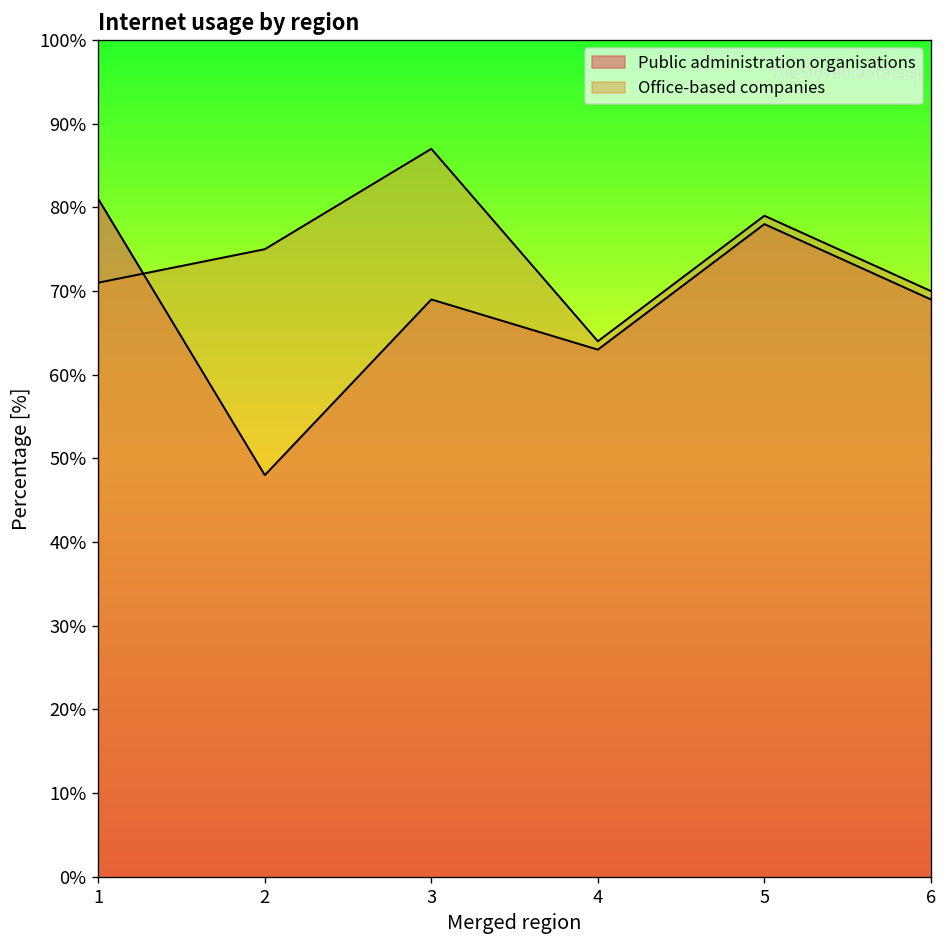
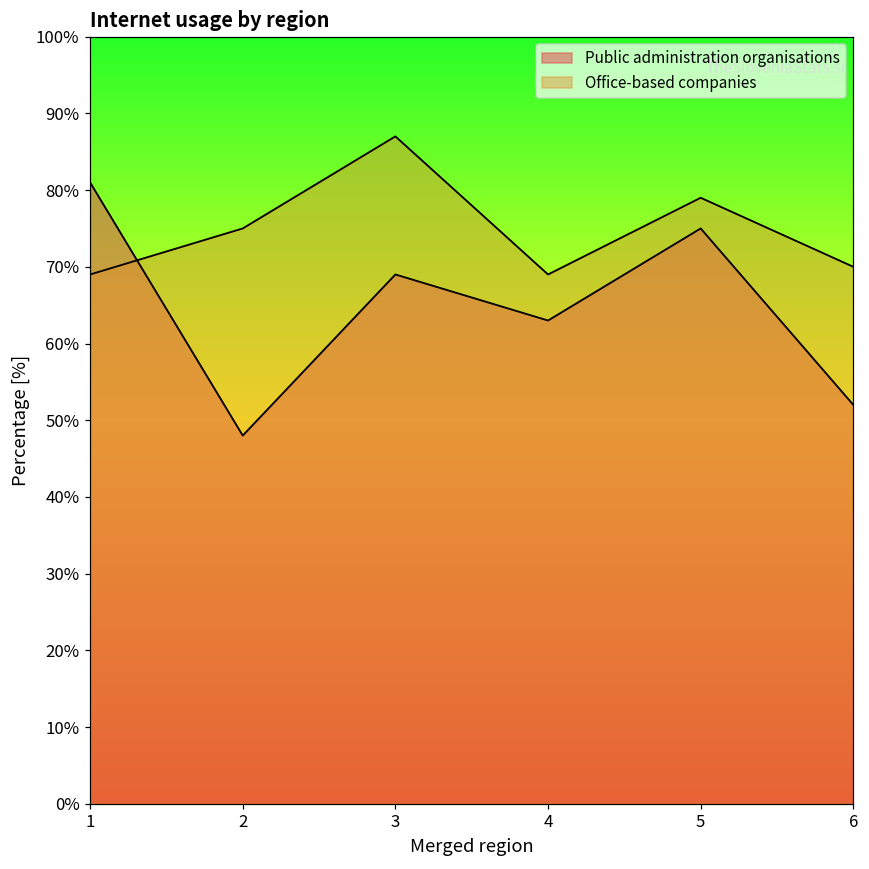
Office-based companies, 1: 71% -> 69%
Office-based companies, 4: 64% -> 69%
Public administration organisations, 5: 78% -> 75%
Public administration organisations, 6: 69% -> 52%
